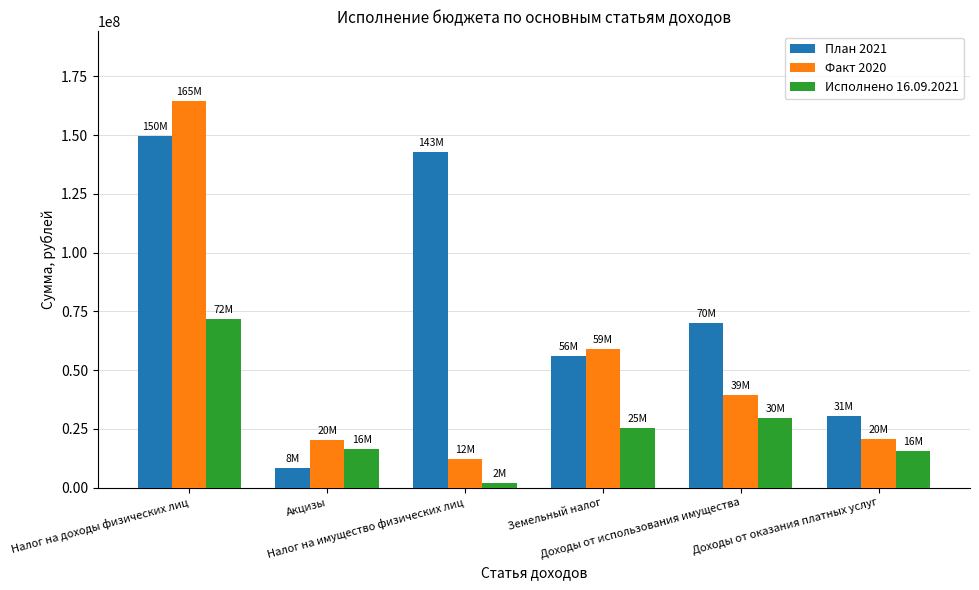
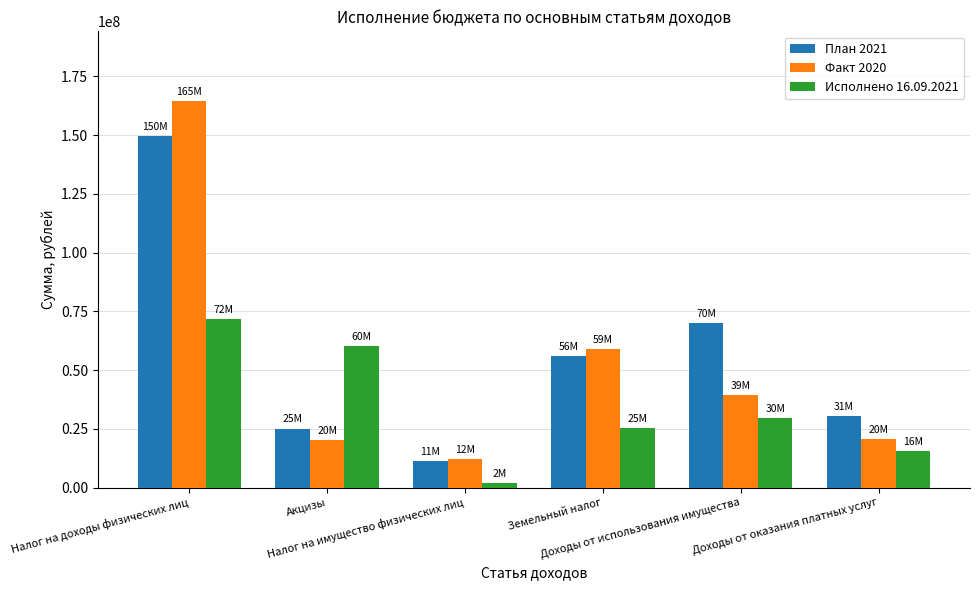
План 2021, Акцизы: 8M -> 25M
Исполнено 16.09.2021, Акцизы: 16M -> 60M
План 2021, Налог на имущество физических лиц: 143M -> 11M
